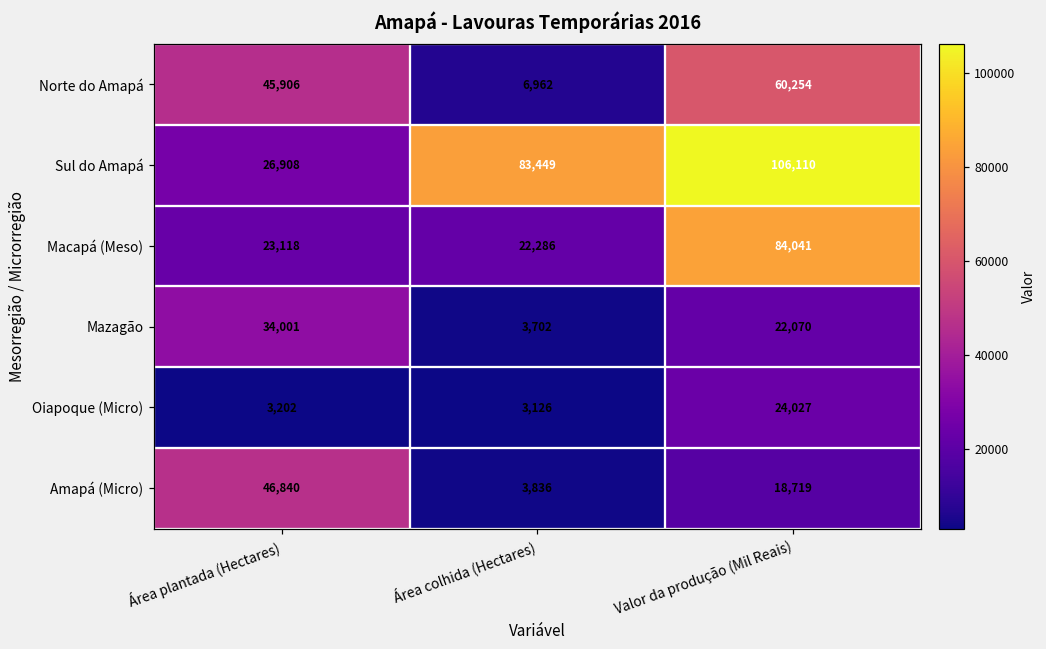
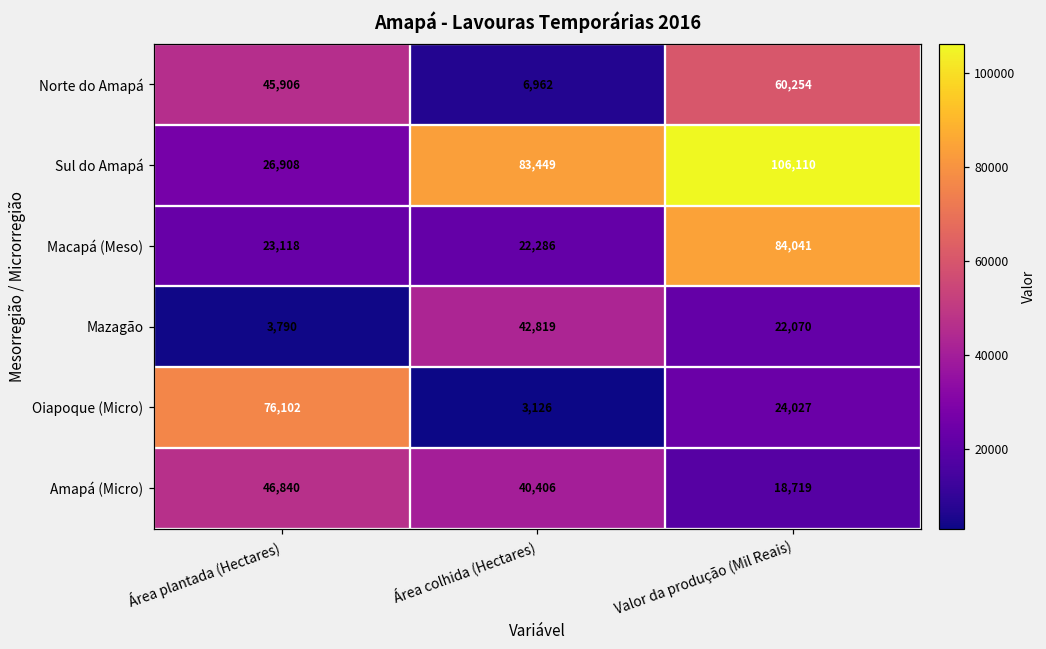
Mazagão, Área plantada (Hectares): 34,001 -> 3,790
Mazagão, Área colhida (Hectares): 3,702 -> 42,819
Oiapoque (Micro), Área plantada (Hectares): 3,202 -> 76,102
Amapá (Micro), Área colhida (Hectares): 3,836 -> 40,406
